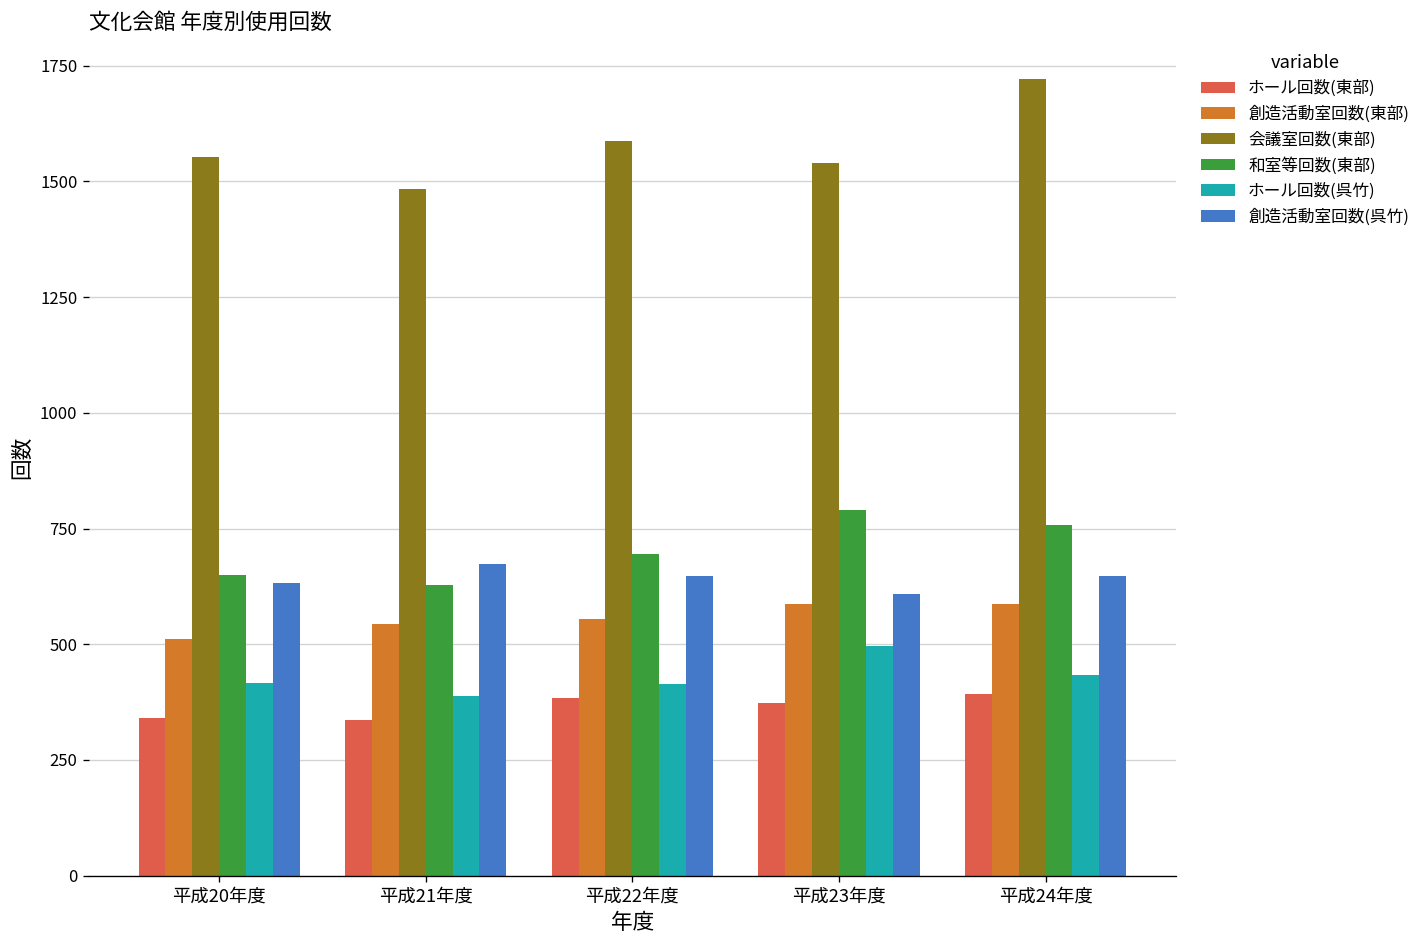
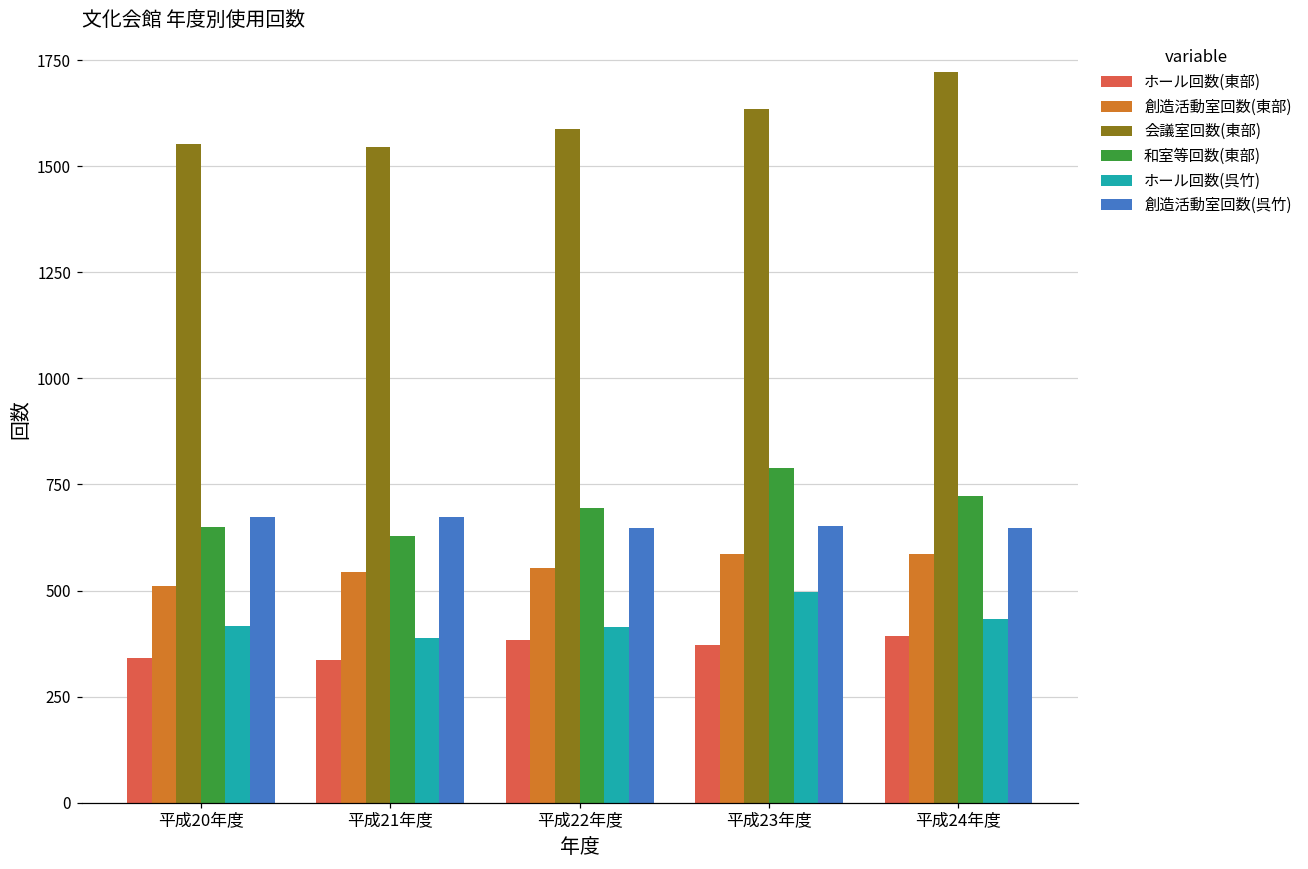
創造活動室回数(呉竹), 平成20年度: 630 -> 670
会議室回数(東部), 平成21年度: 1480 -> 1550
会議室回数(東部), 平成23年度: 1540 -> 1640
創造活動室回数(呉竹), 平成23年度: 610 -> 650
和室等回数(東部), 平成24年度: 760 -> 720
